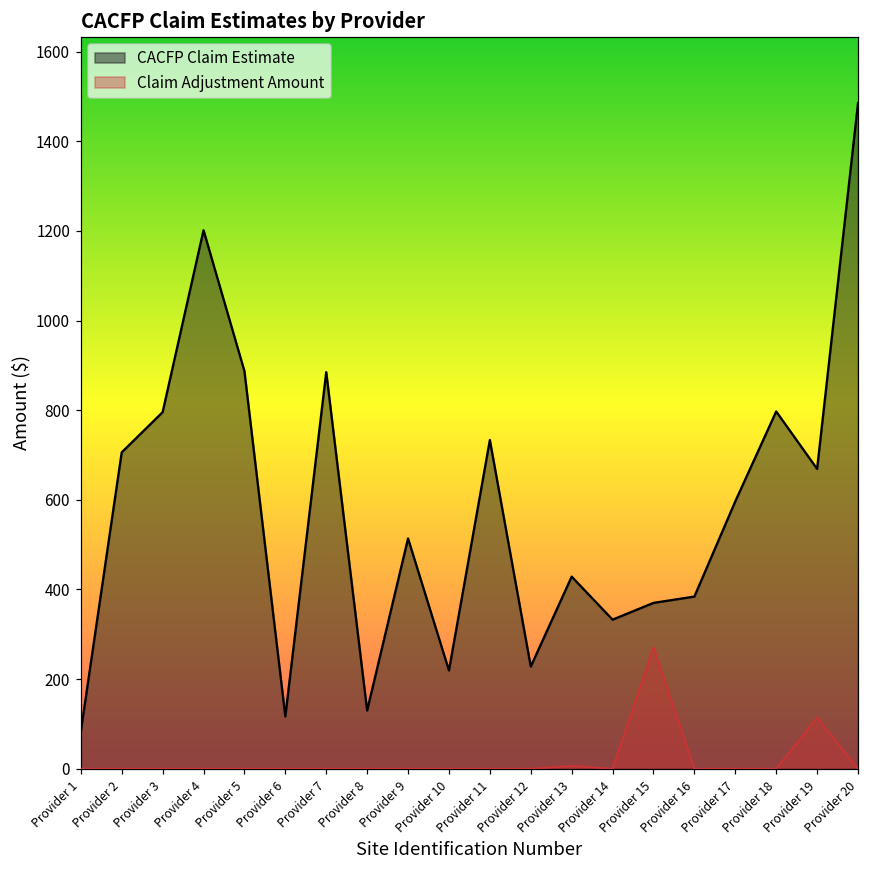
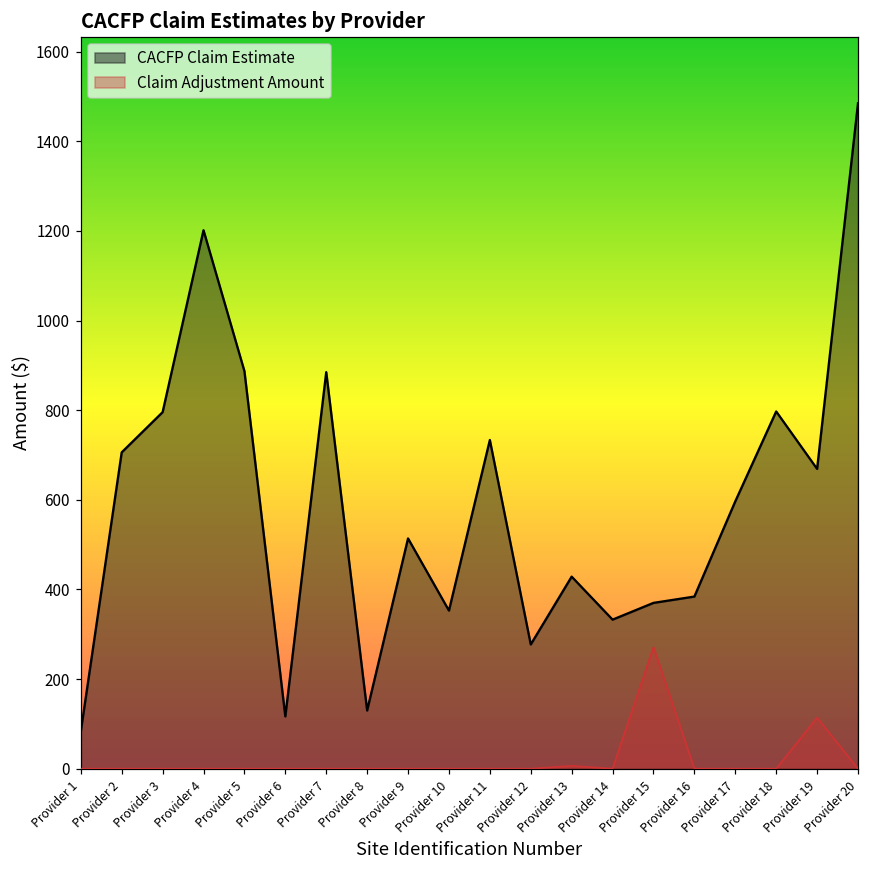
CACFP Claim Estimate, Provider 10: 220 -> 350
CACFP Claim Estimate, Provider 12: 230 -> 280
